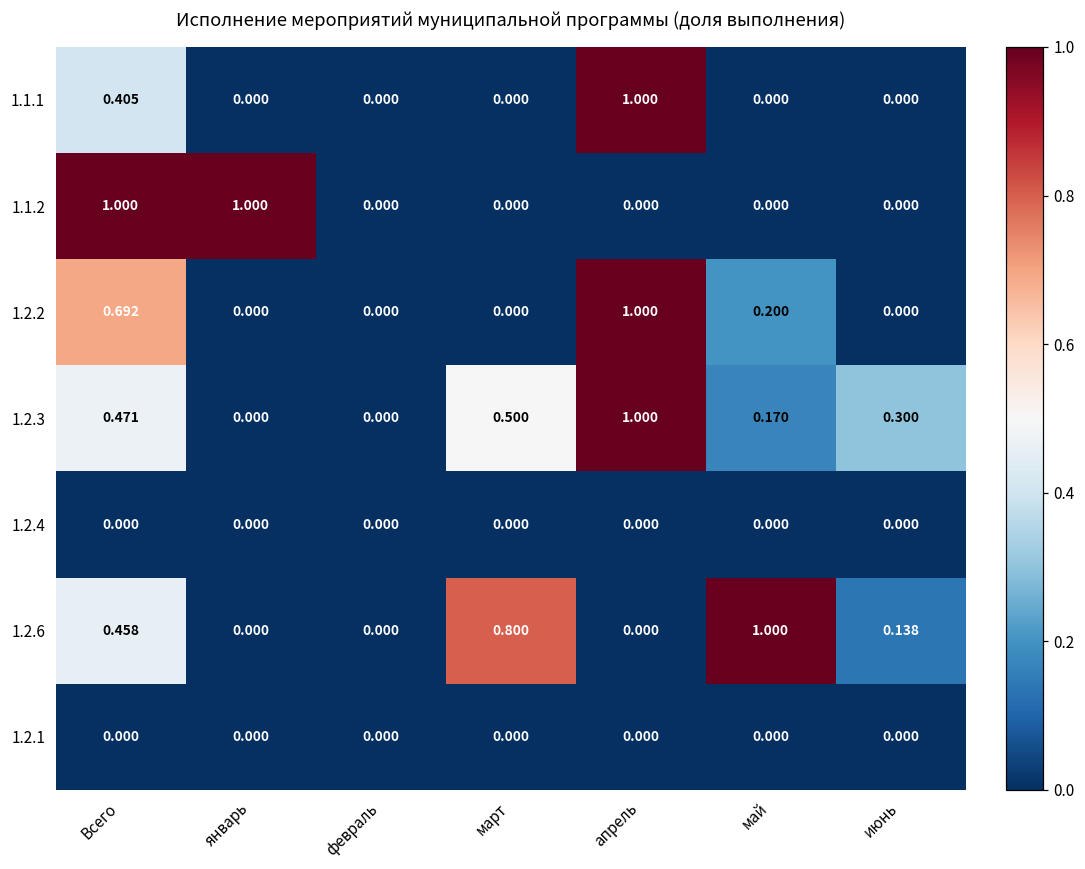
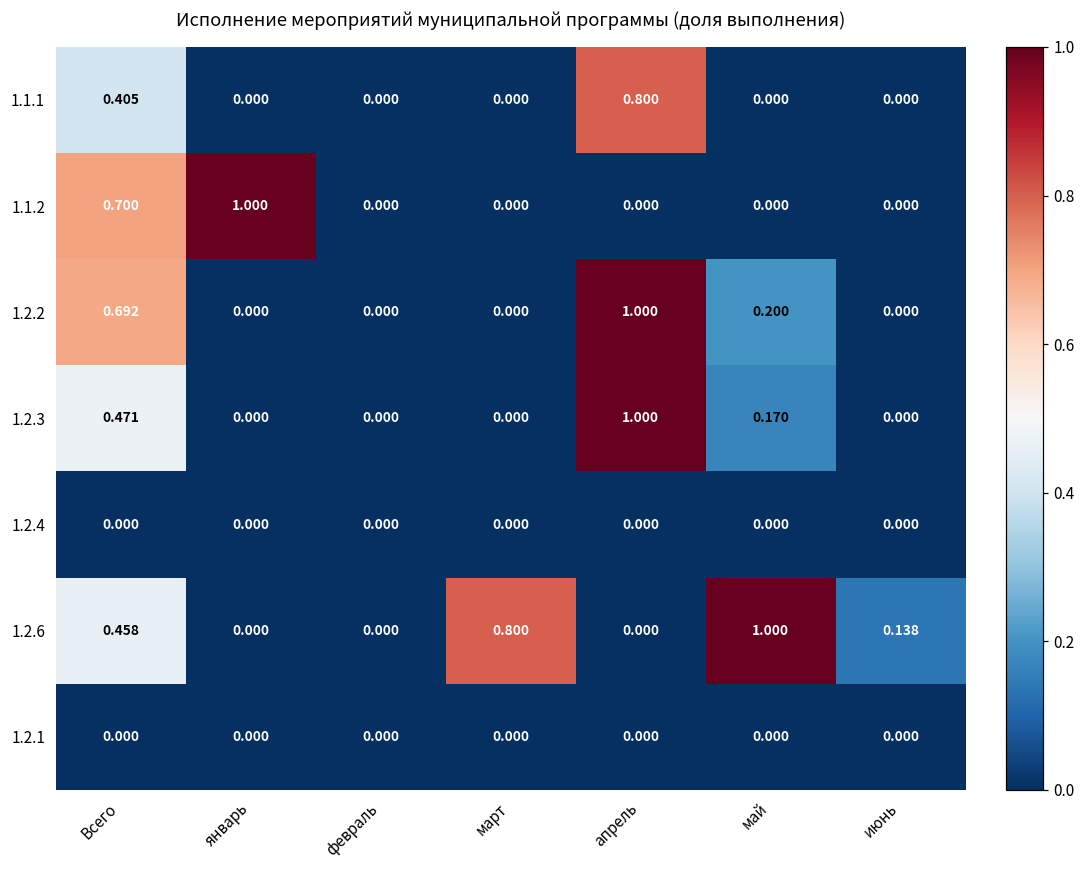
1.1.1, апрель: 1.000 -> 0.800
1.1.2, Всего: 1.000 -> 0.700
1.2.3, март: 0.500 -> 0.000
1.2.3, июнь: 0.300 -> 0.000
